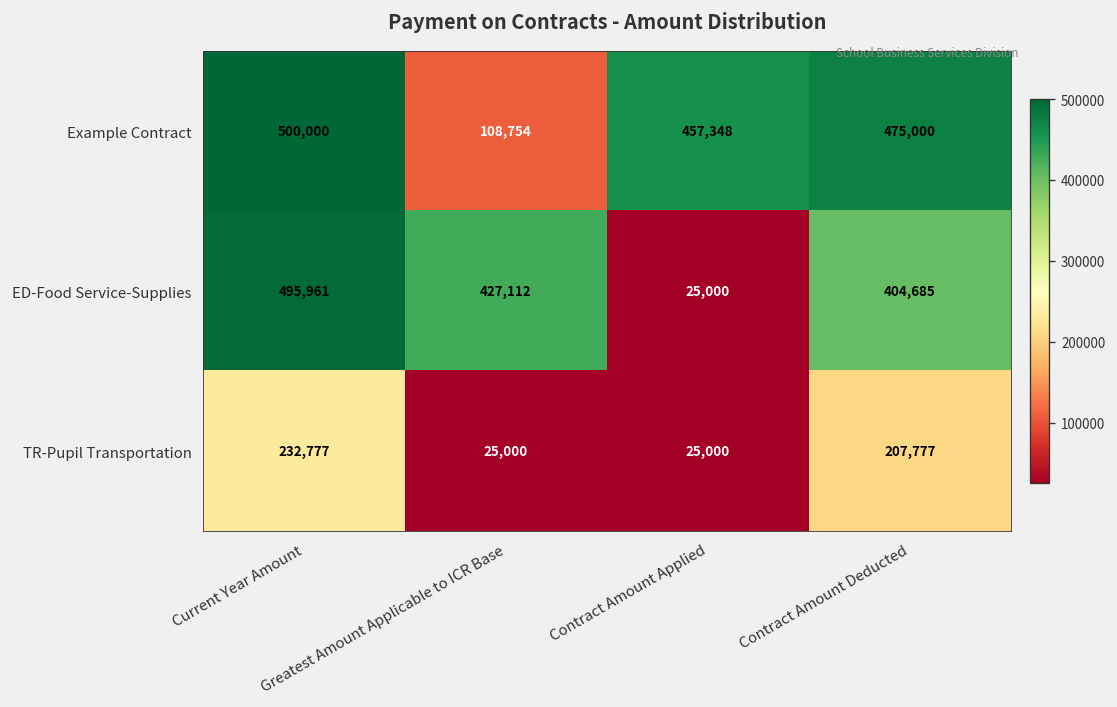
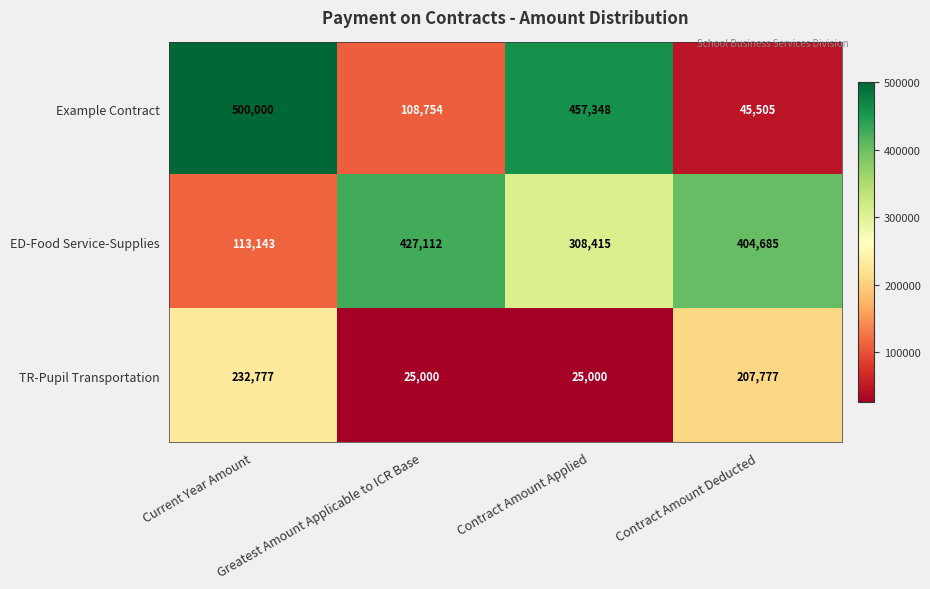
Example Contract, Contract Amount Deducted: 475,000 -> 45,505
ED-Food Service-Supplies, Current Year Amount: 495,961 -> 113,143
ED-Food Service-Supplies, Contract Amount Applied: 25,000 -> 308,415
